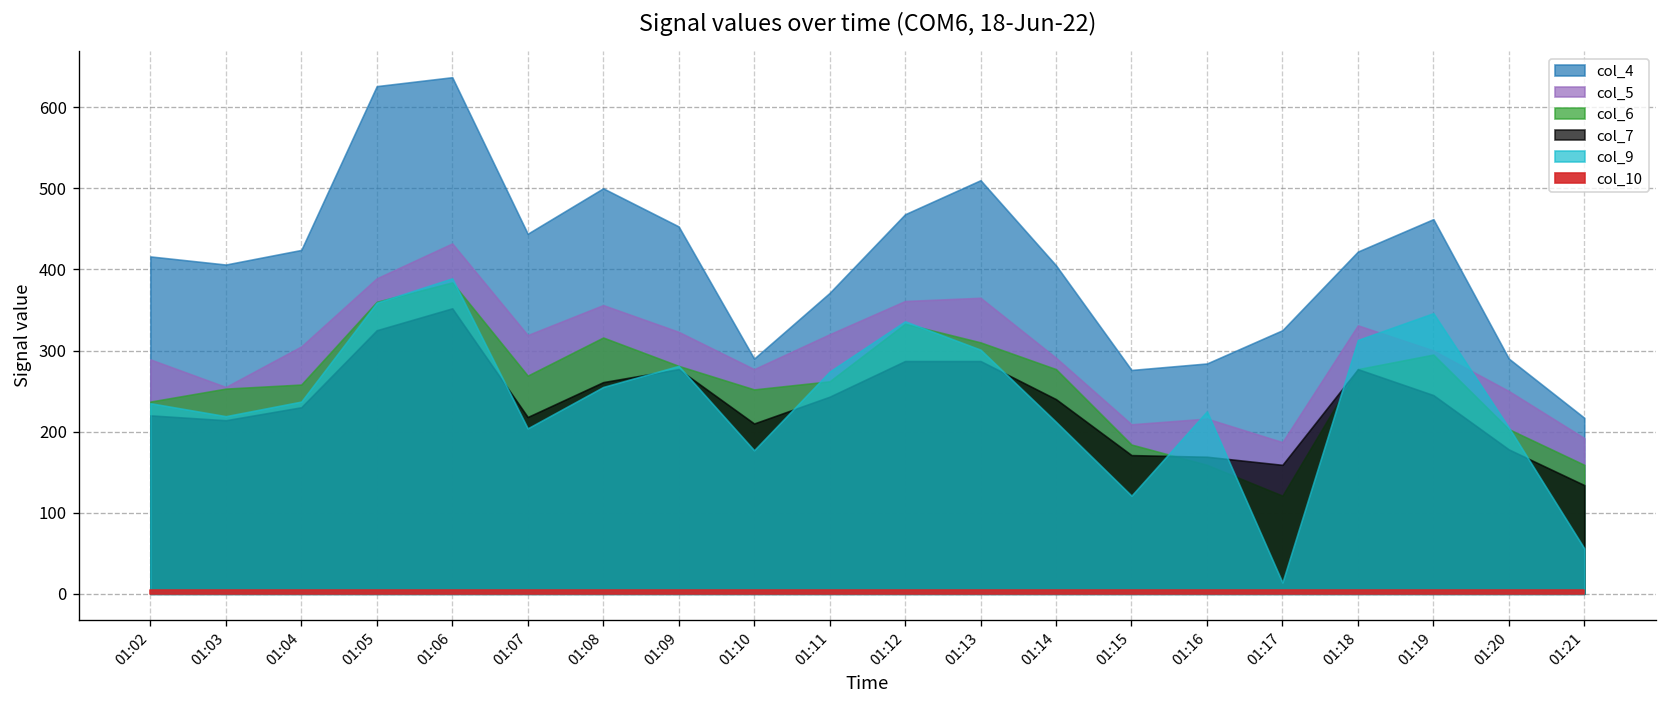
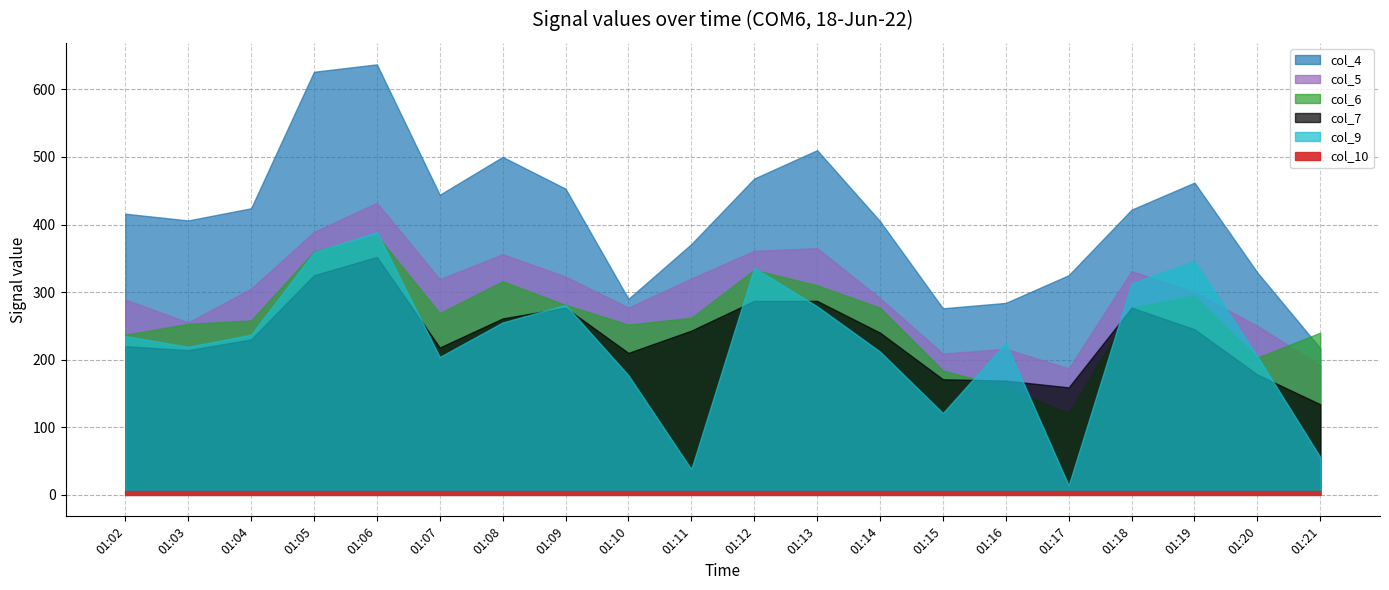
col_9, 01:11: 270 -> 40
col_9, 01:13: 300 -> 280
col_4, 01:20: 290 -> 330
col_6, 01:21: 160 -> 240
